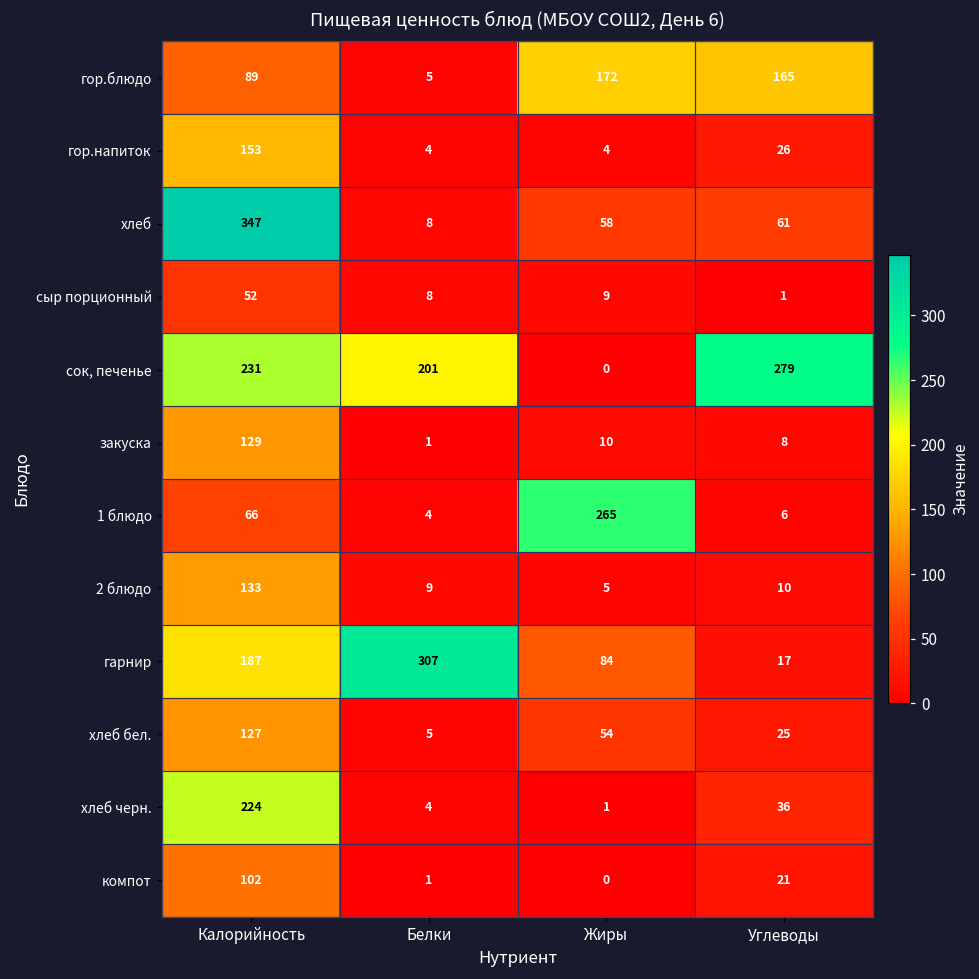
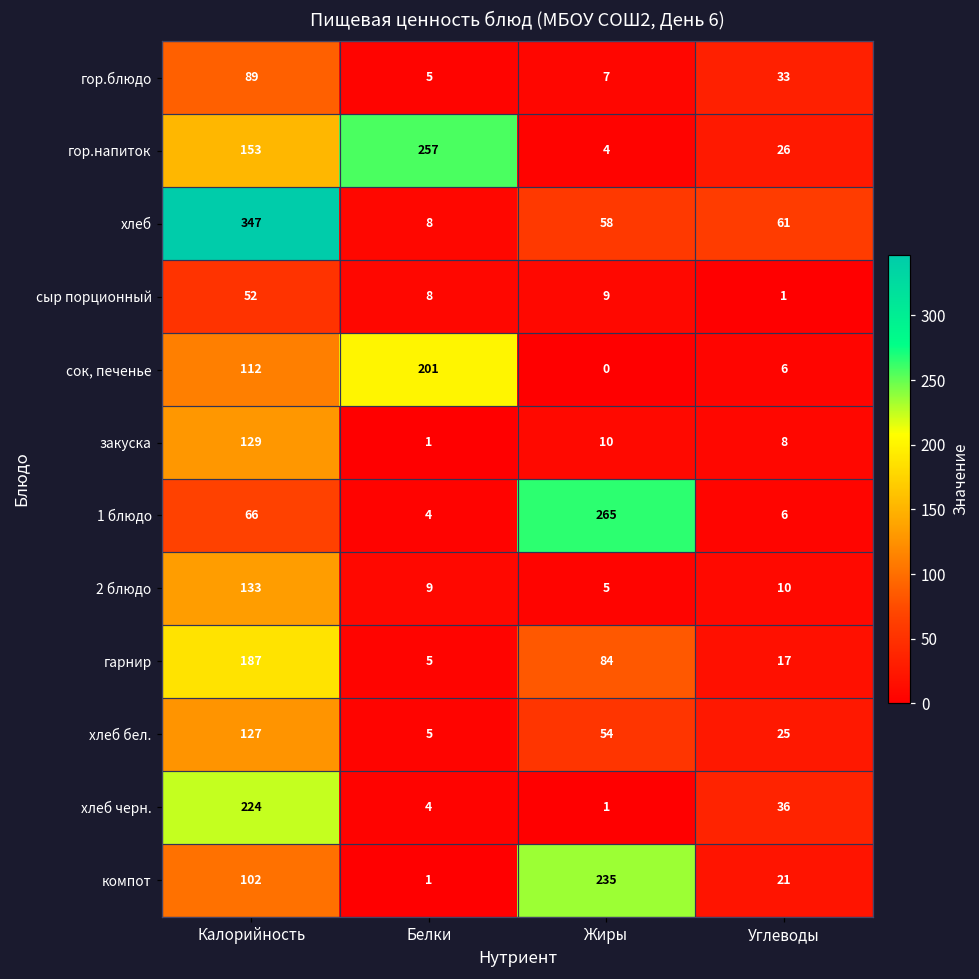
гор.блюдо, Жиры: 172 -> 7
гор.блюдо, Углеводы: 165 -> 33
гор.напиток, Белки: 4 -> 257
сок, печенье, Калорийность: 231 -> 112
сок, печенье, Углеводы: 279 -> 6
гарнир, Белки: 307 -> 5
компот, Жиры: 0 -> 235
